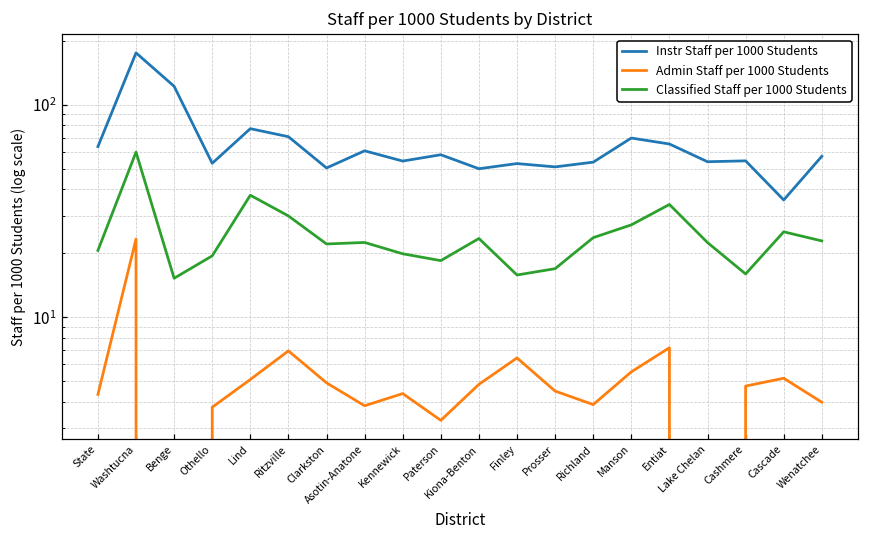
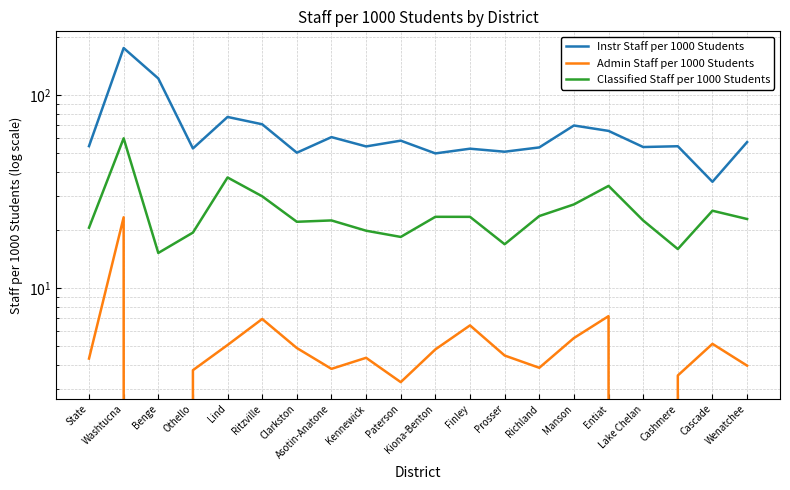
Instr Staff per 1000 Students, State: 63 -> 54
Classified Staff per 1000 Students, Finley: 16 -> 23
Admin Staff per 1000 Students, Cashmere: 4.7 -> 3.5
